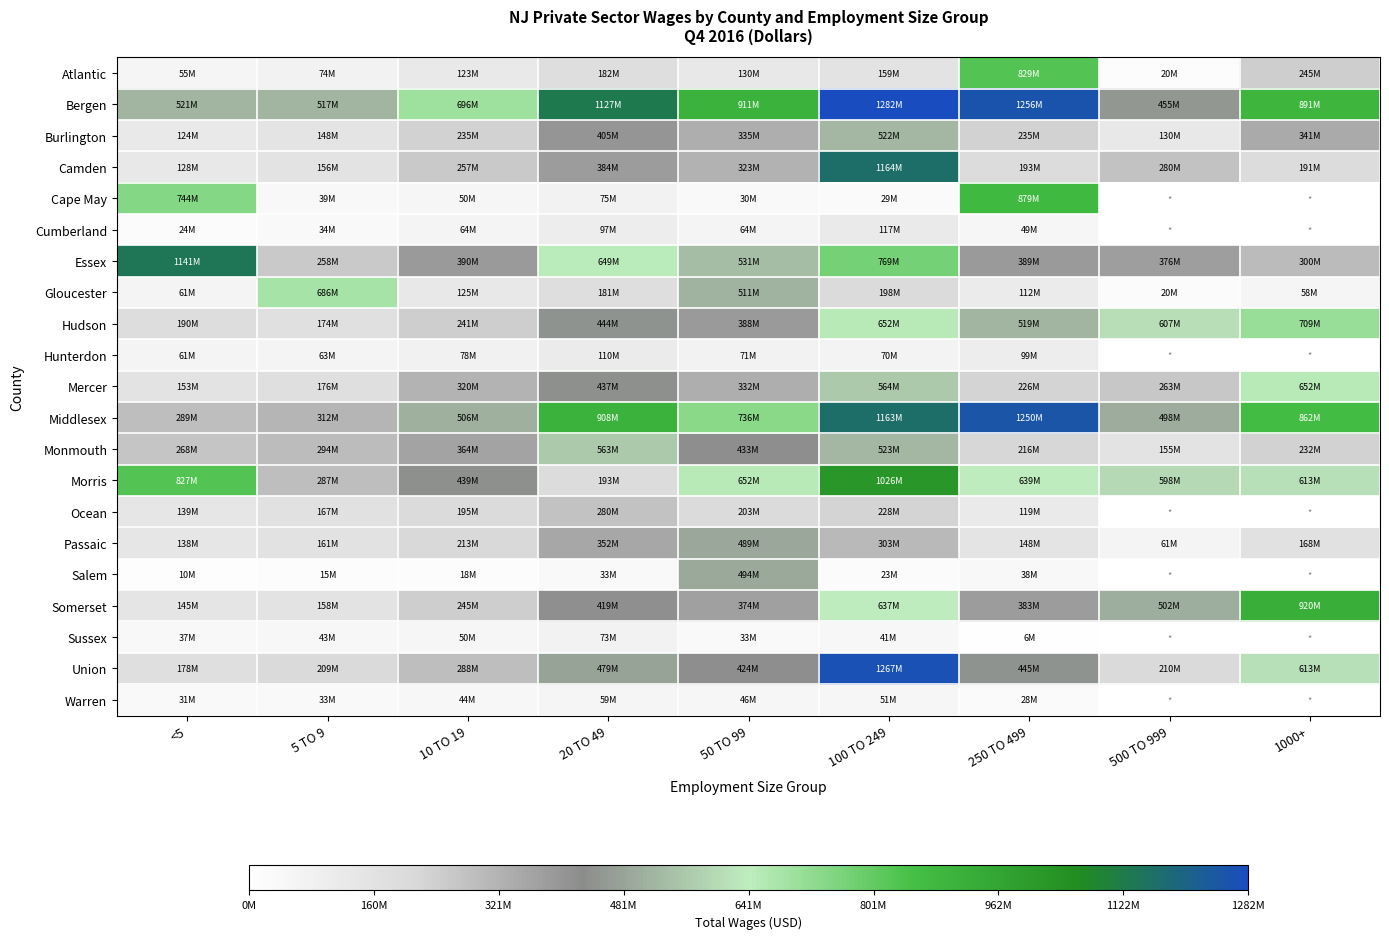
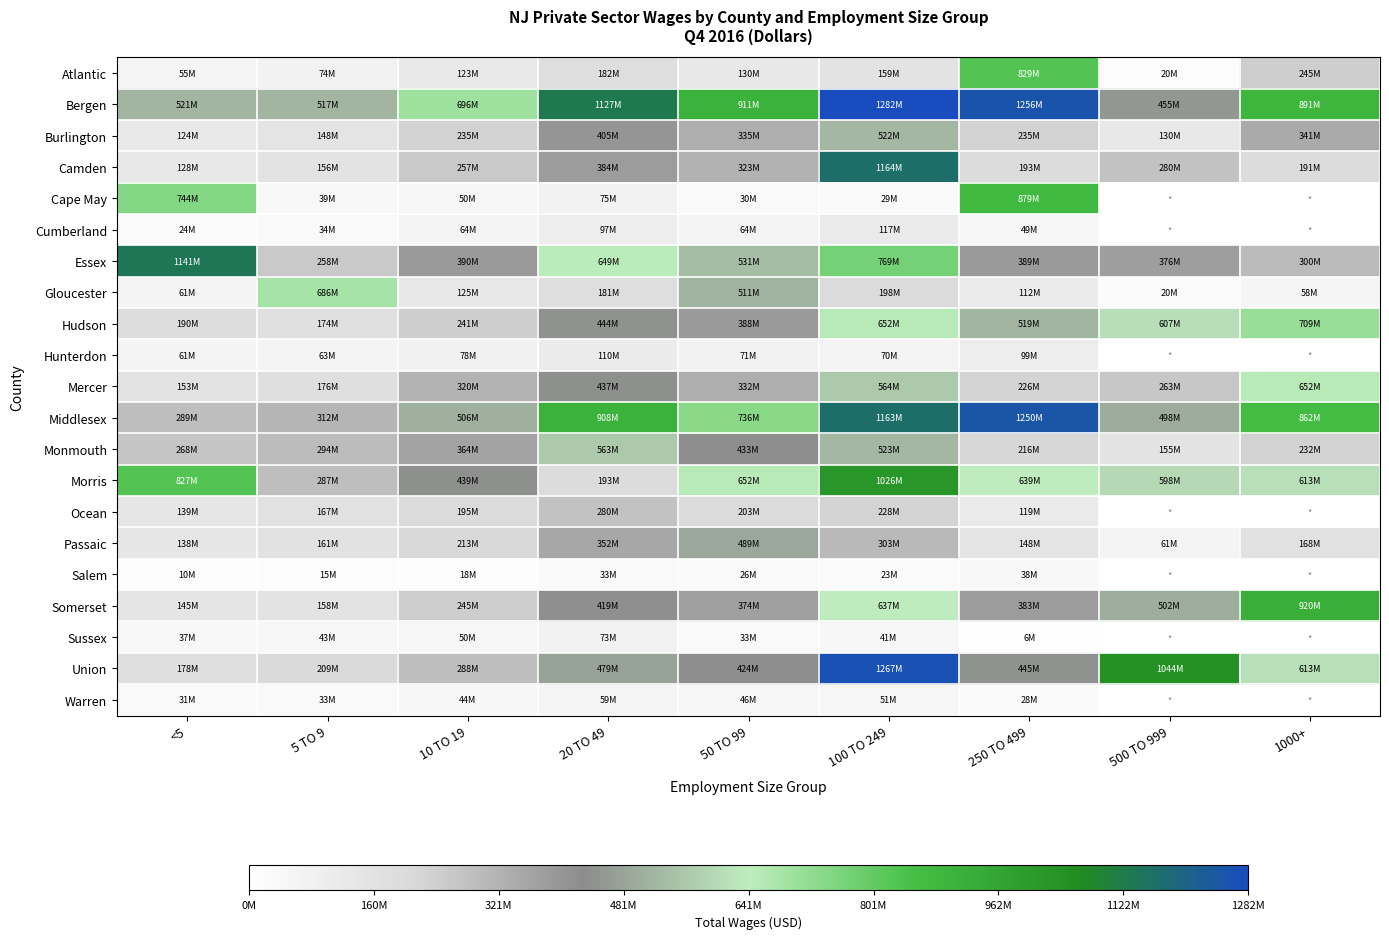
Salem, 50 TO 99: 494M -> 26M
Union, 500 TO 999: 210M -> 1044M
